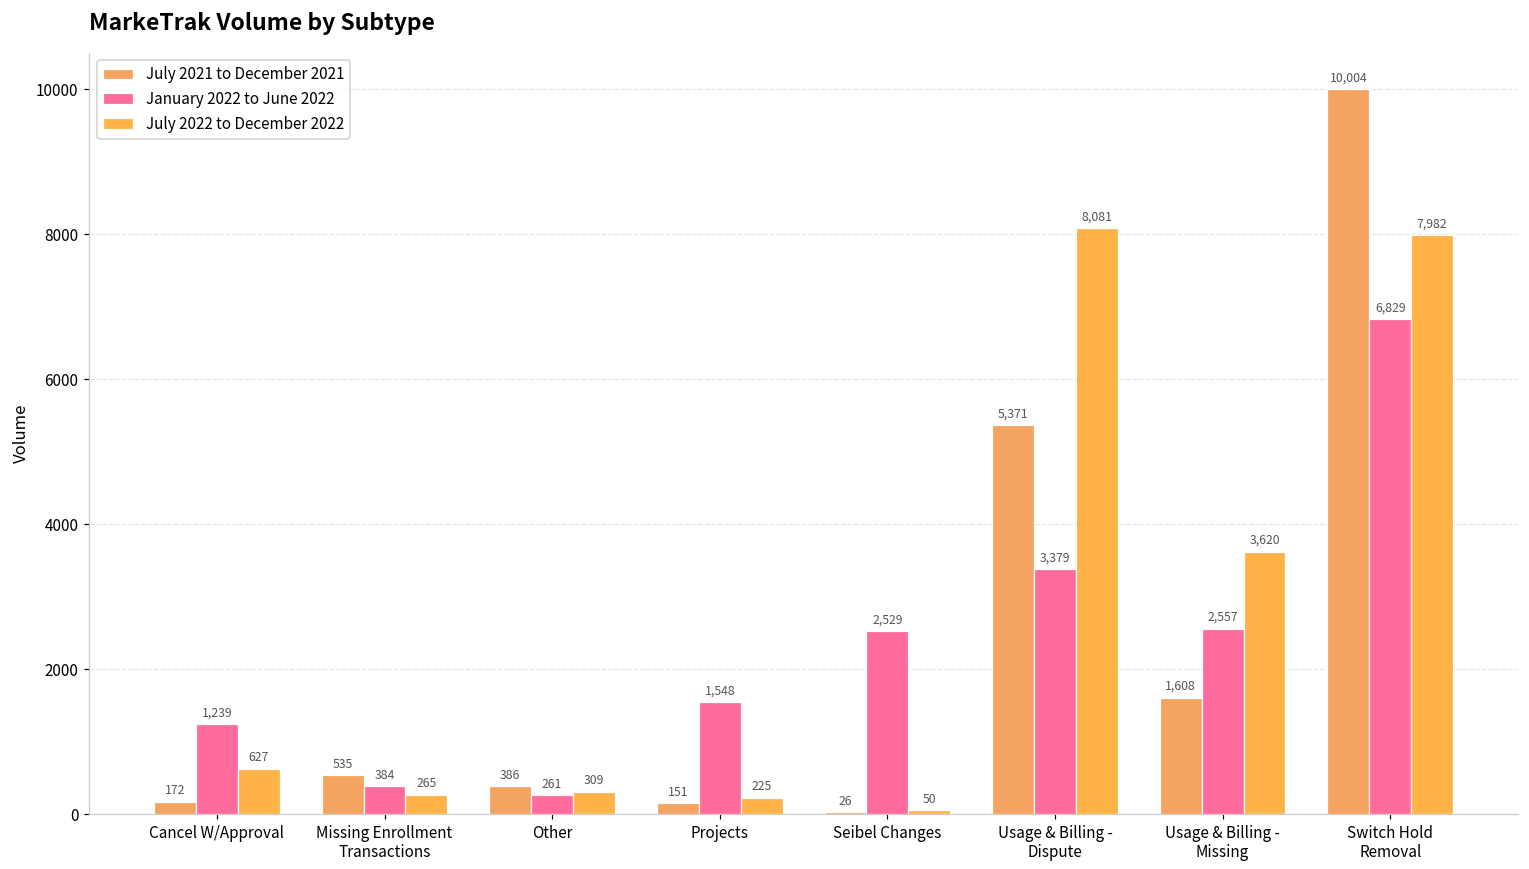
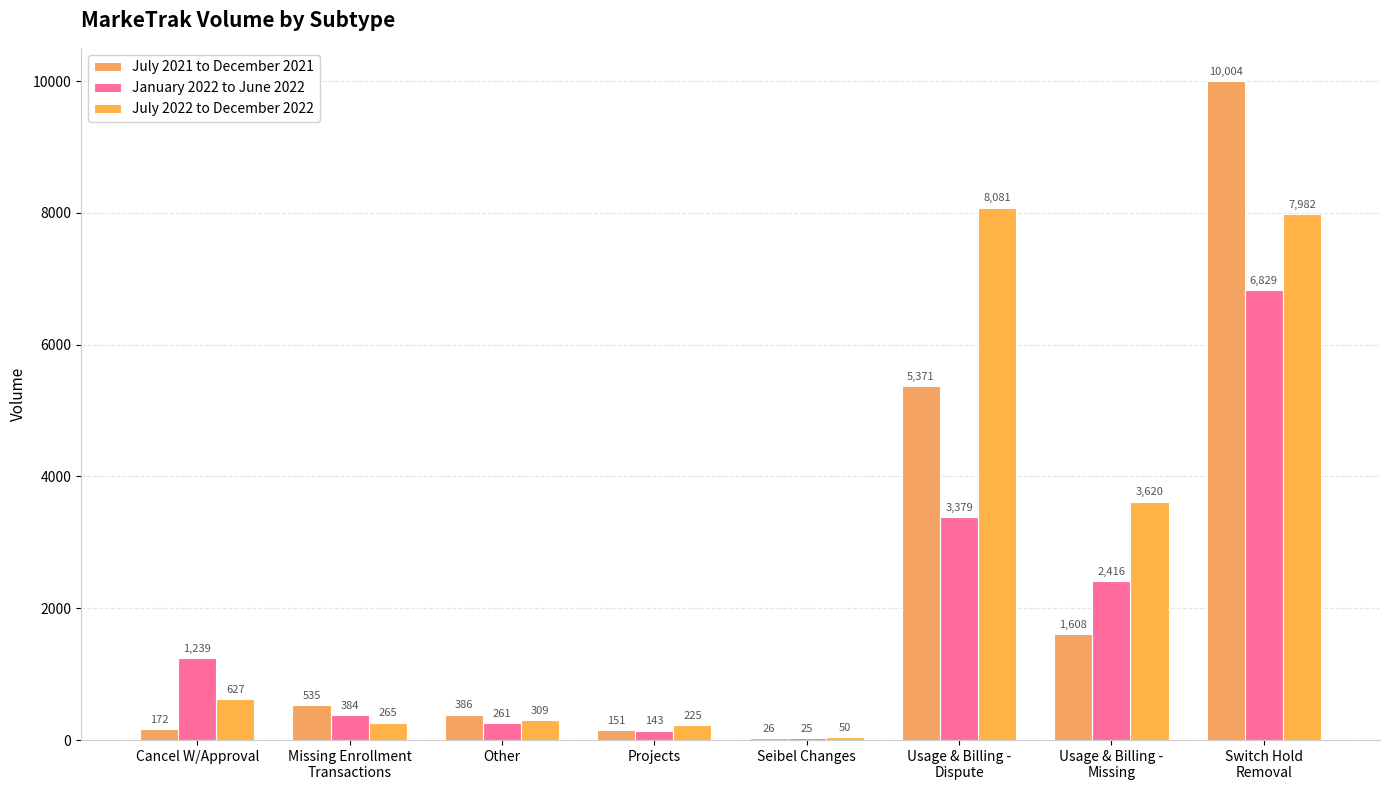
January 2022 to June 2022, Projects: 1,548 -> 143
January 2022 to June 2022, Seibel Changes: 2,529 -> 25
January 2022 to June 2022, Usage & Billing - Missing: 2,557 -> 2,416
